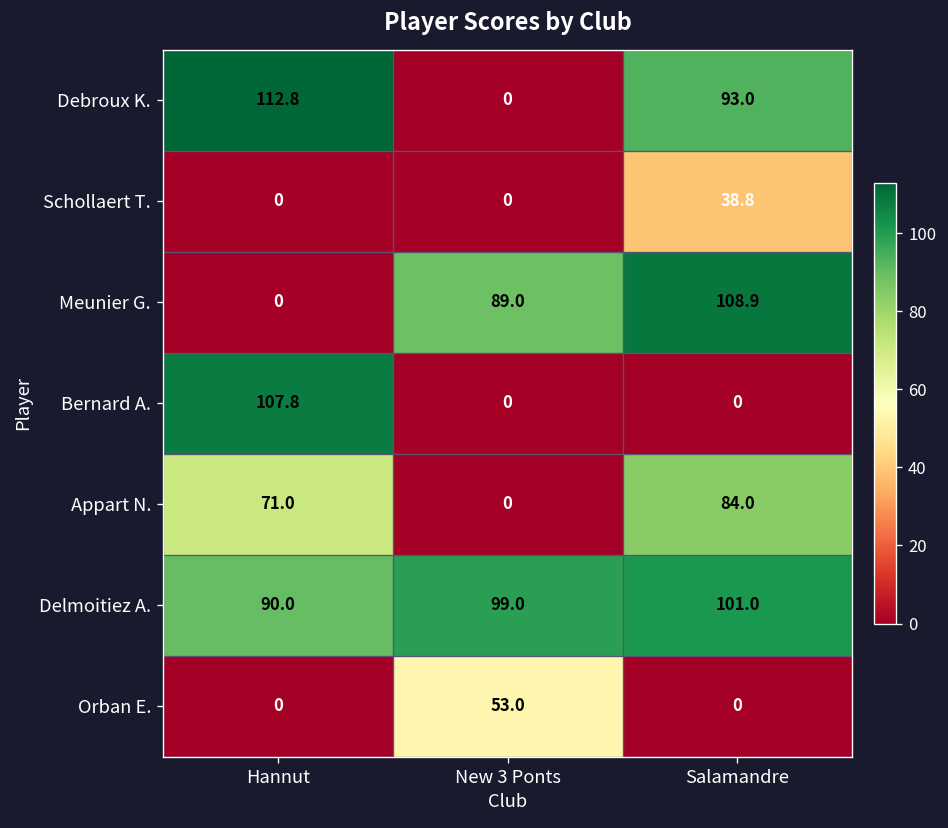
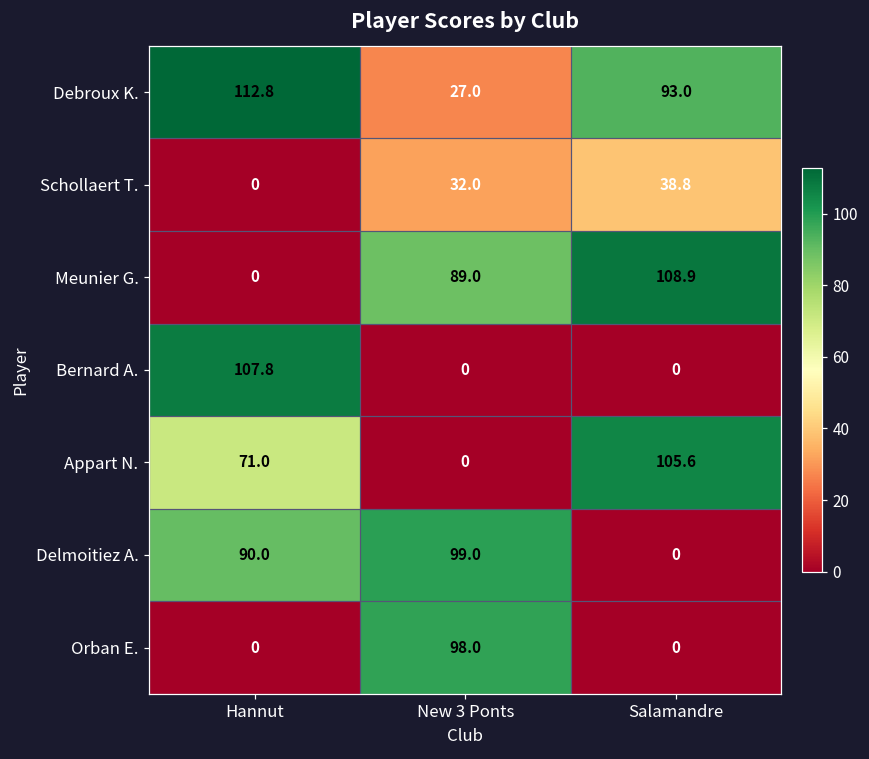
Debroux K., New 3 Ponts: 0 -> 27.0
Schollaert T., New 3 Ponts: 0 -> 32.0
Appart N., Salamandre: 84.0 -> 105.6
Delmoitiez A., Salamandre: 101.0 -> 0
Orban E., New 3 Ponts: 53.0 -> 98.0
